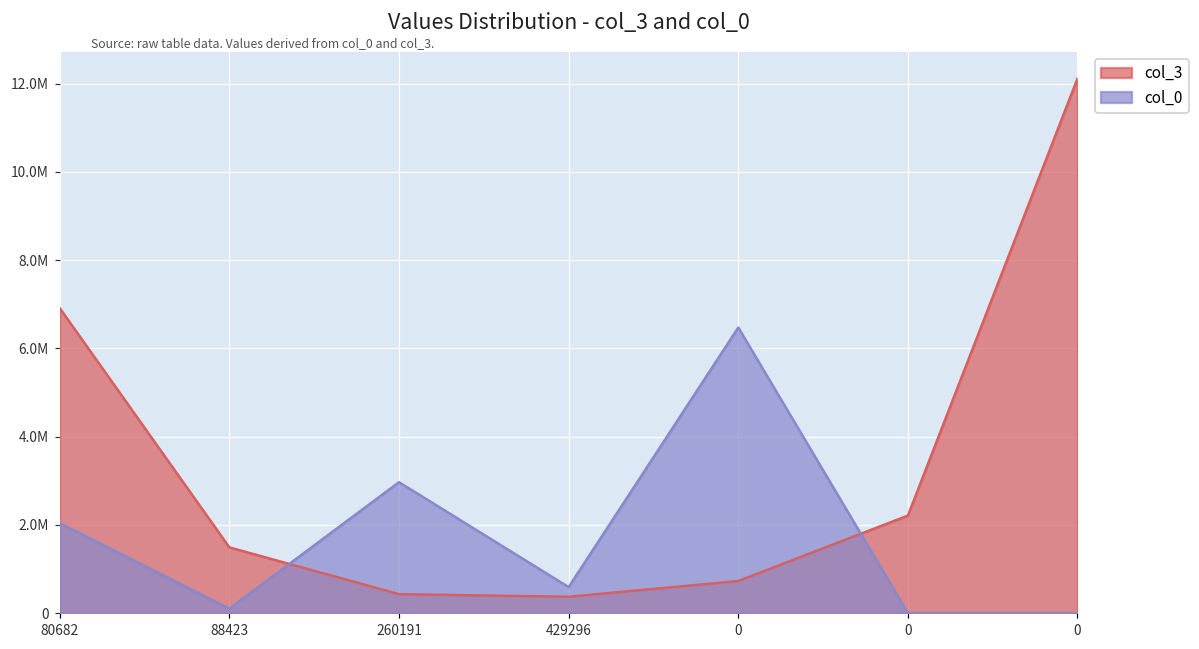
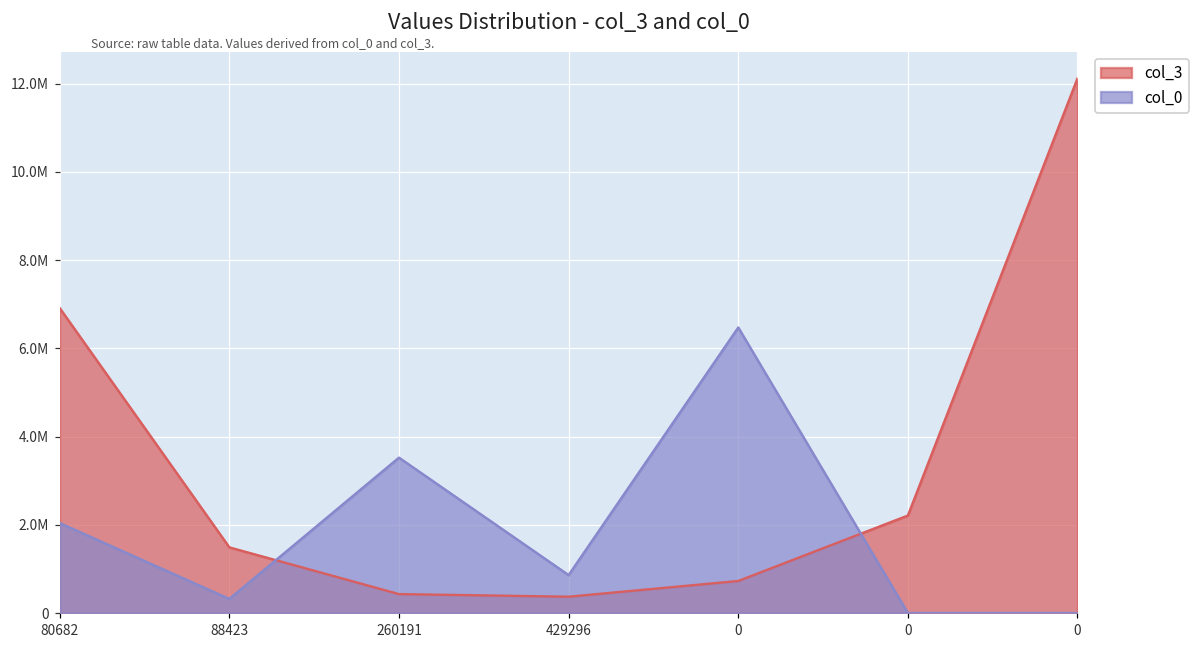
col_0, 88423: 100000 -> 300000
col_0, 260191: 3000000 -> 3500000
col_0, 429296: 600000 -> 900000
